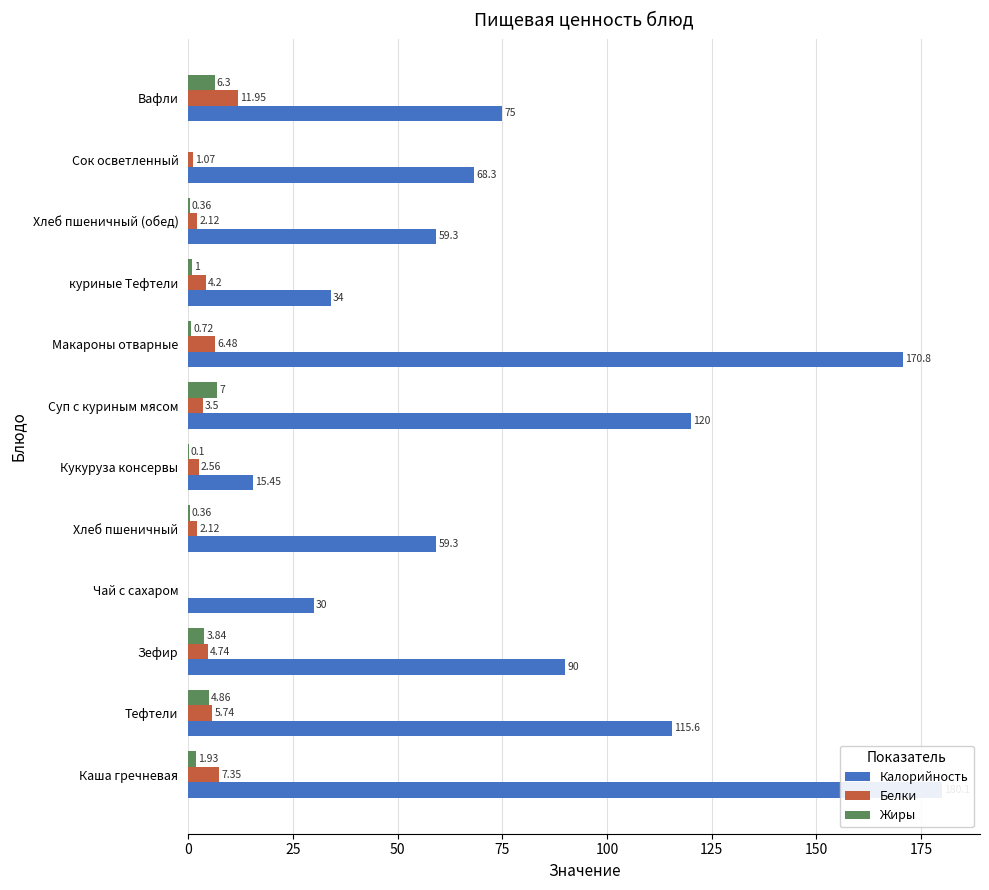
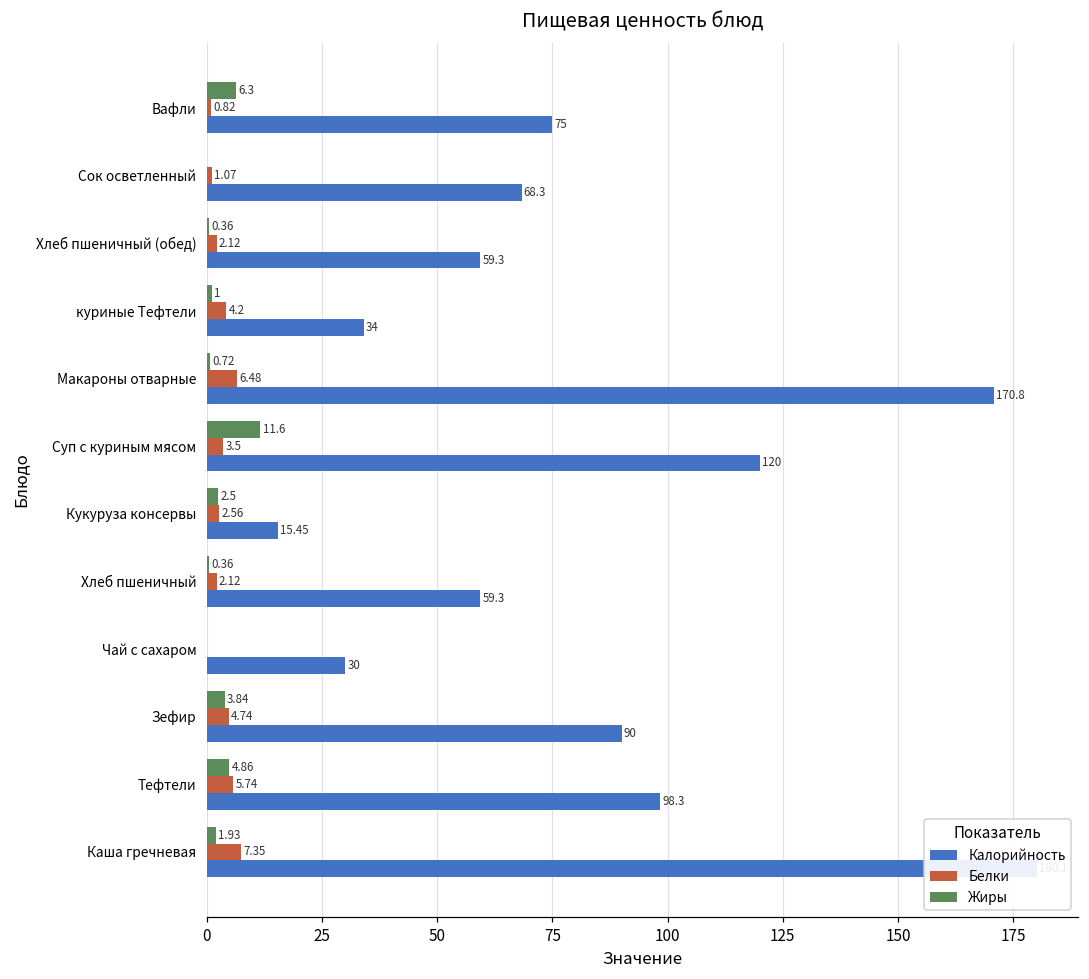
Белки, Вафли: 11.95 -> 0.82
Жиры, Суп с куриным мясом: 7 -> 11.6
Жиры, Кукуруза консервы: 0.1 -> 2.5
Калорийность, Тефтели: 115.6 -> 98.3
